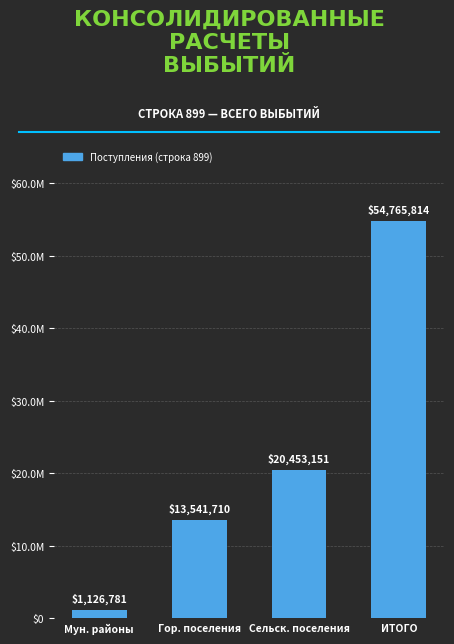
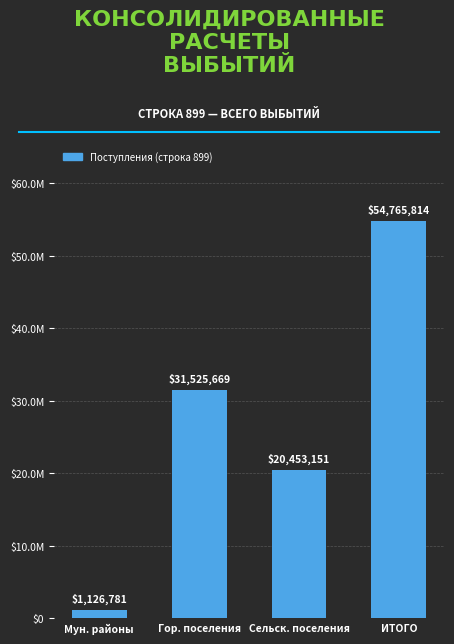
Гор. поселения: $13,541,710 -> $31,525,669
